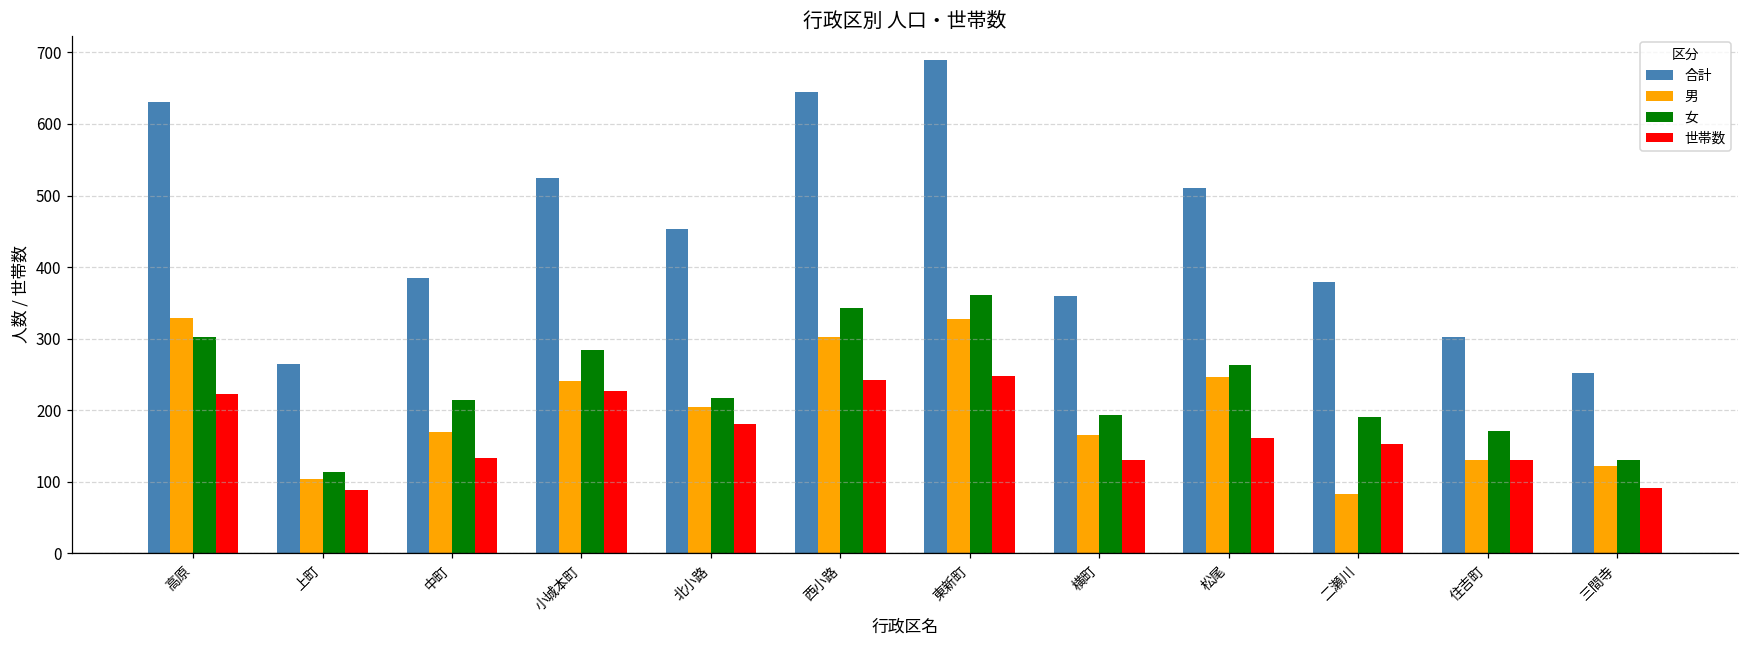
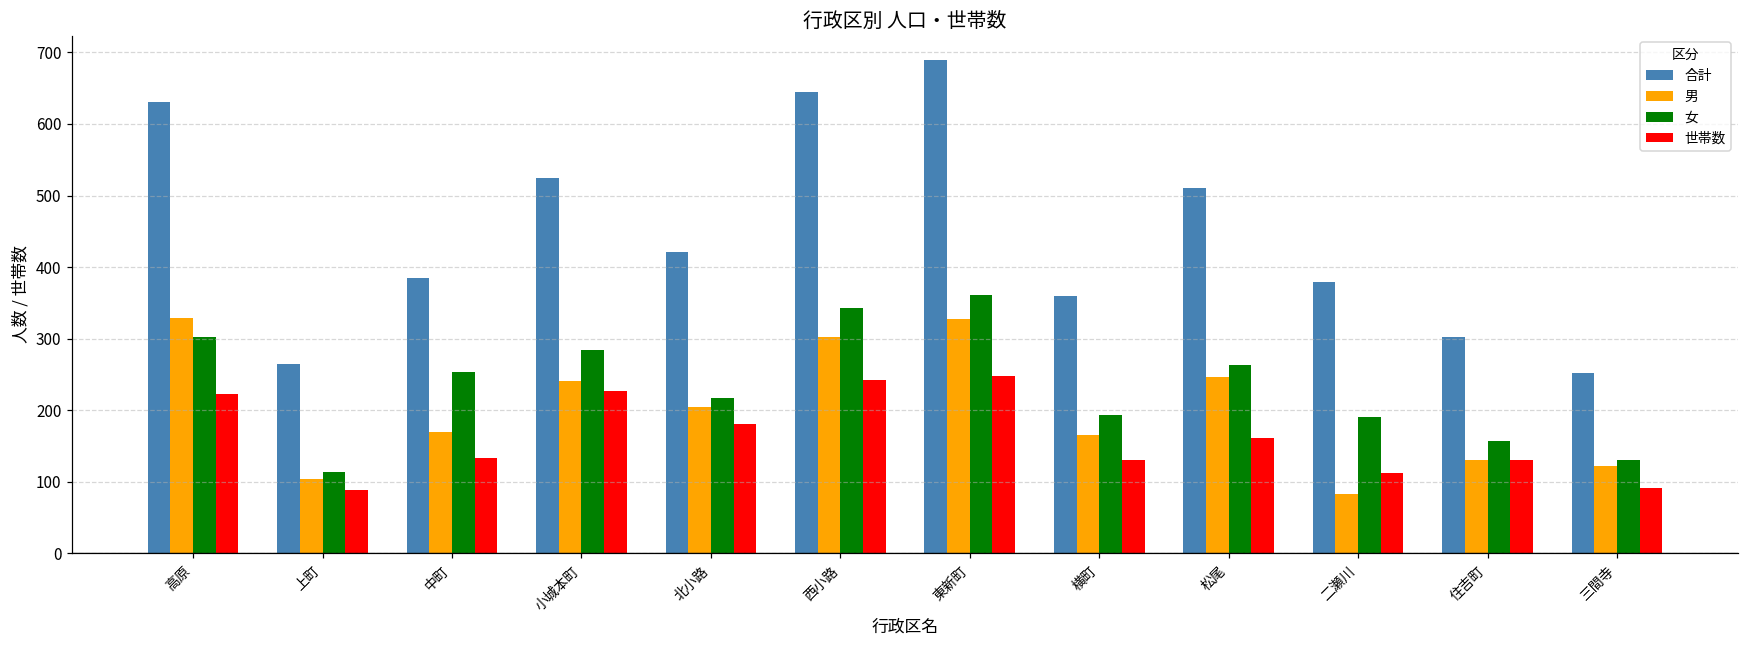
女, 中町: 220 -> 250
合計, 北小路: 450 -> 420
世帯数, 二瀬川: 150 -> 110
女, 住吉町: 170 -> 160
